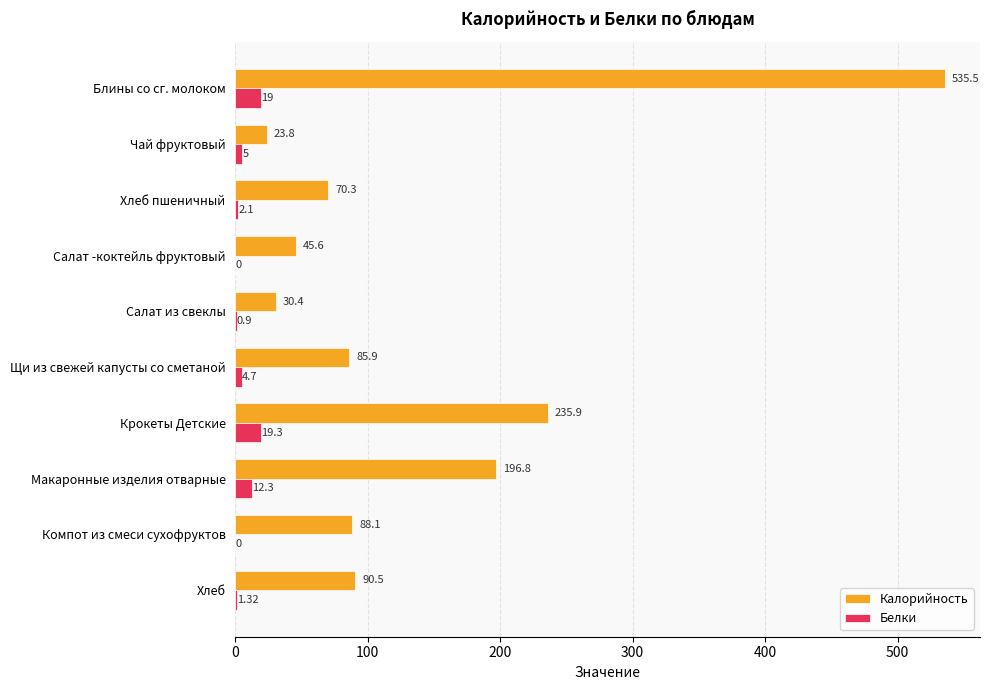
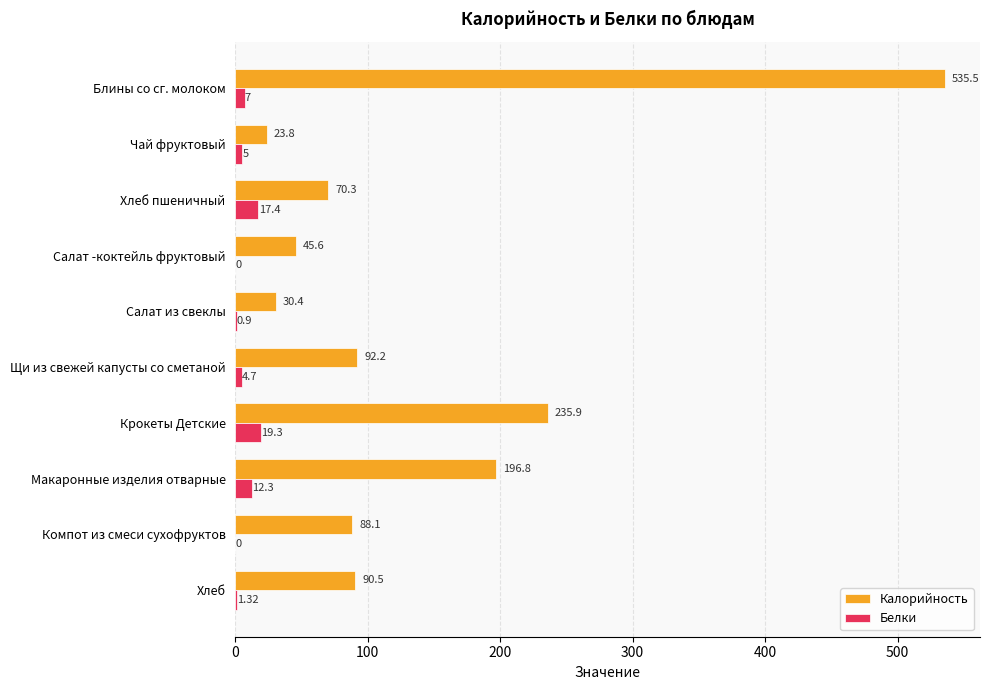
Белки, Блины со сг. молоком: 19 -> 7
Белки, Хлеб пшеничный: 2.1 -> 17.4
Калорийность, Щи из свежей капусты со сметаной: 85.9 -> 92.2
